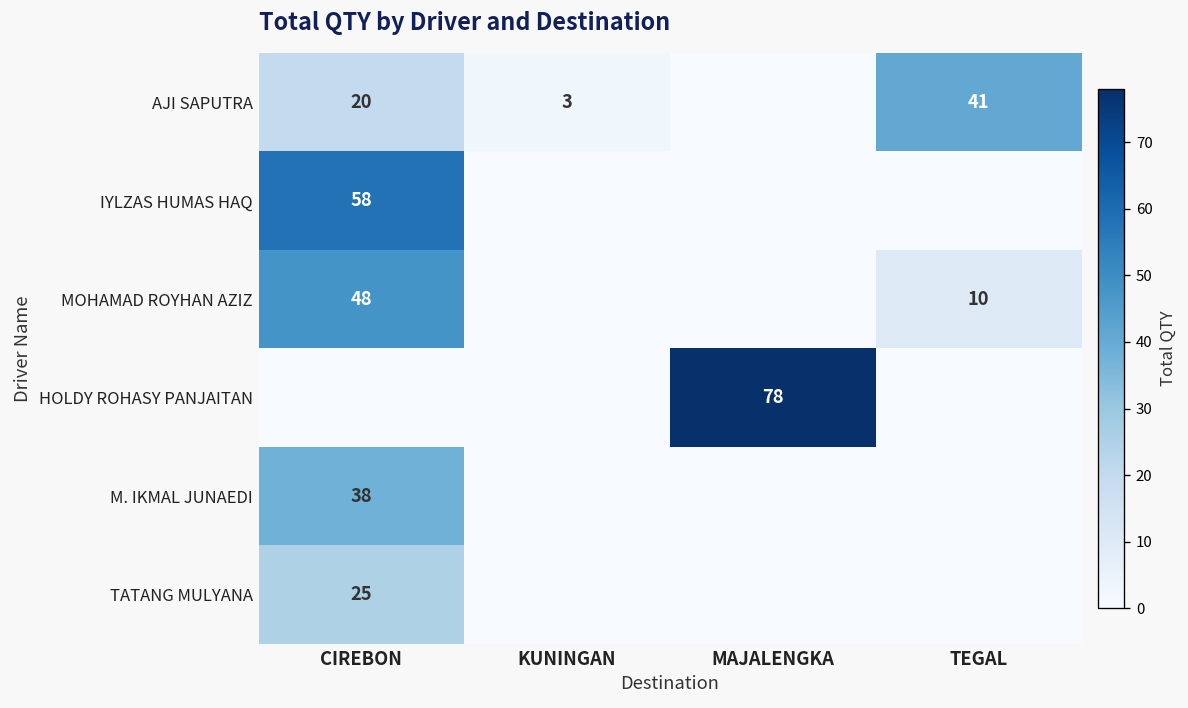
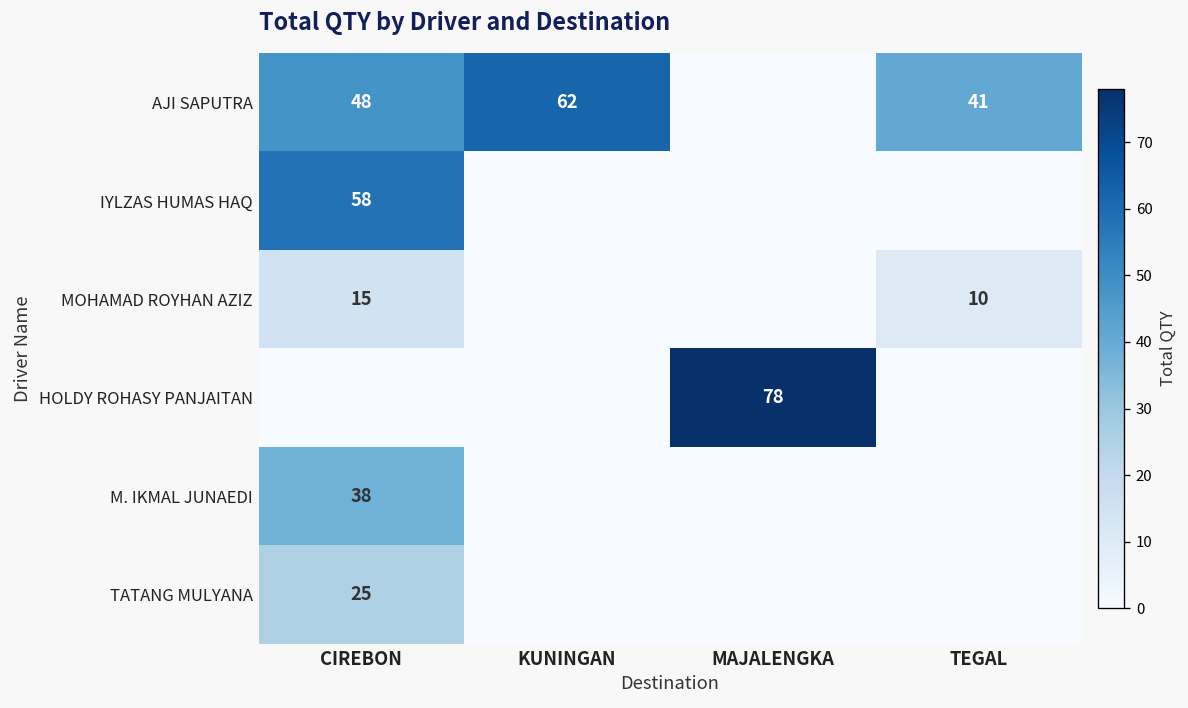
AJI SAPUTRA, CIREBON: 20 -> 48
AJI SAPUTRA, KUNINGAN: 3 -> 62
MOHAMAD ROYHAN AZIZ, CIREBON: 48 -> 15
